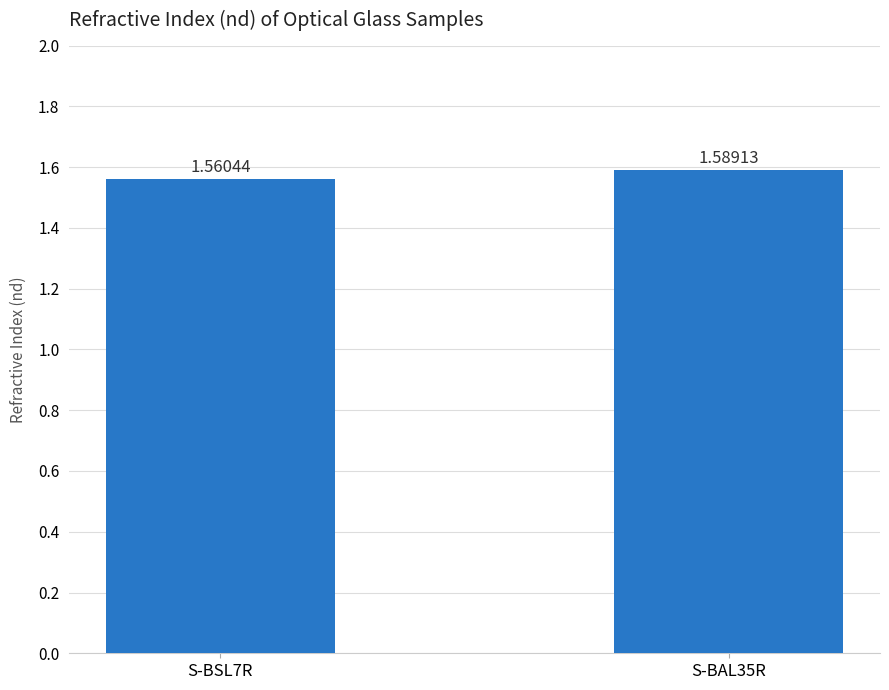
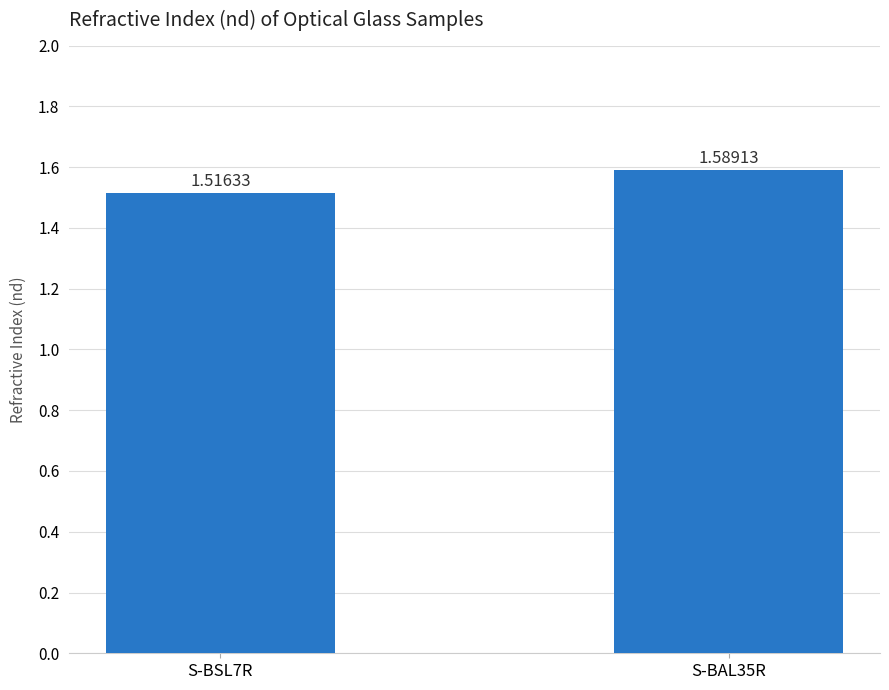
S-BSL7R: 1.56044 -> 1.51633
